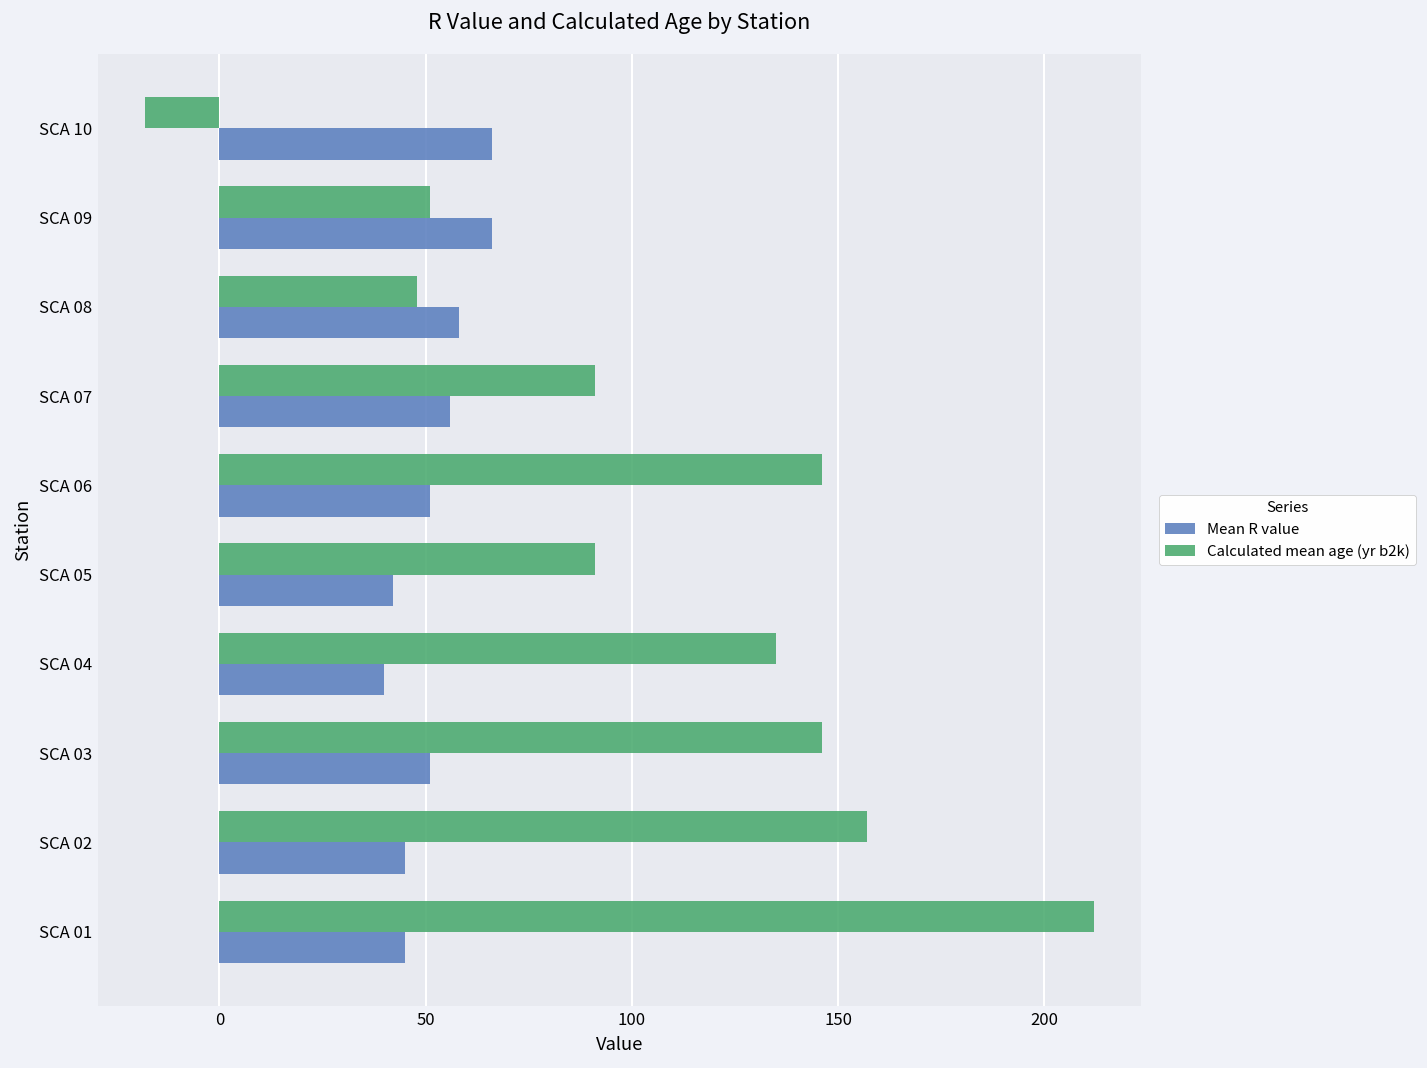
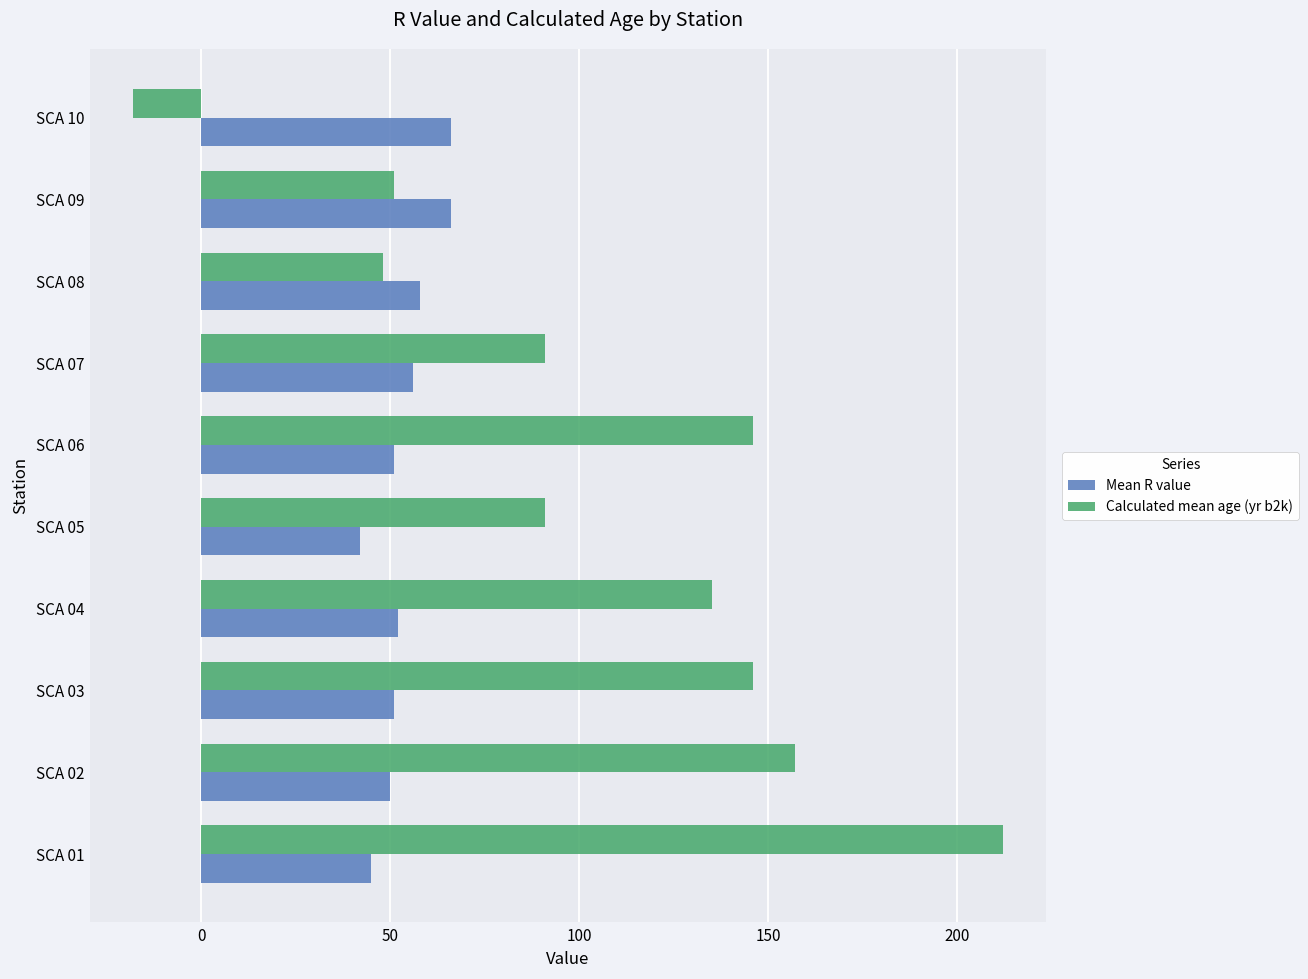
Mean R value, SCA 04: 40 -> 52
Mean R value, SCA 02: 45 -> 50
